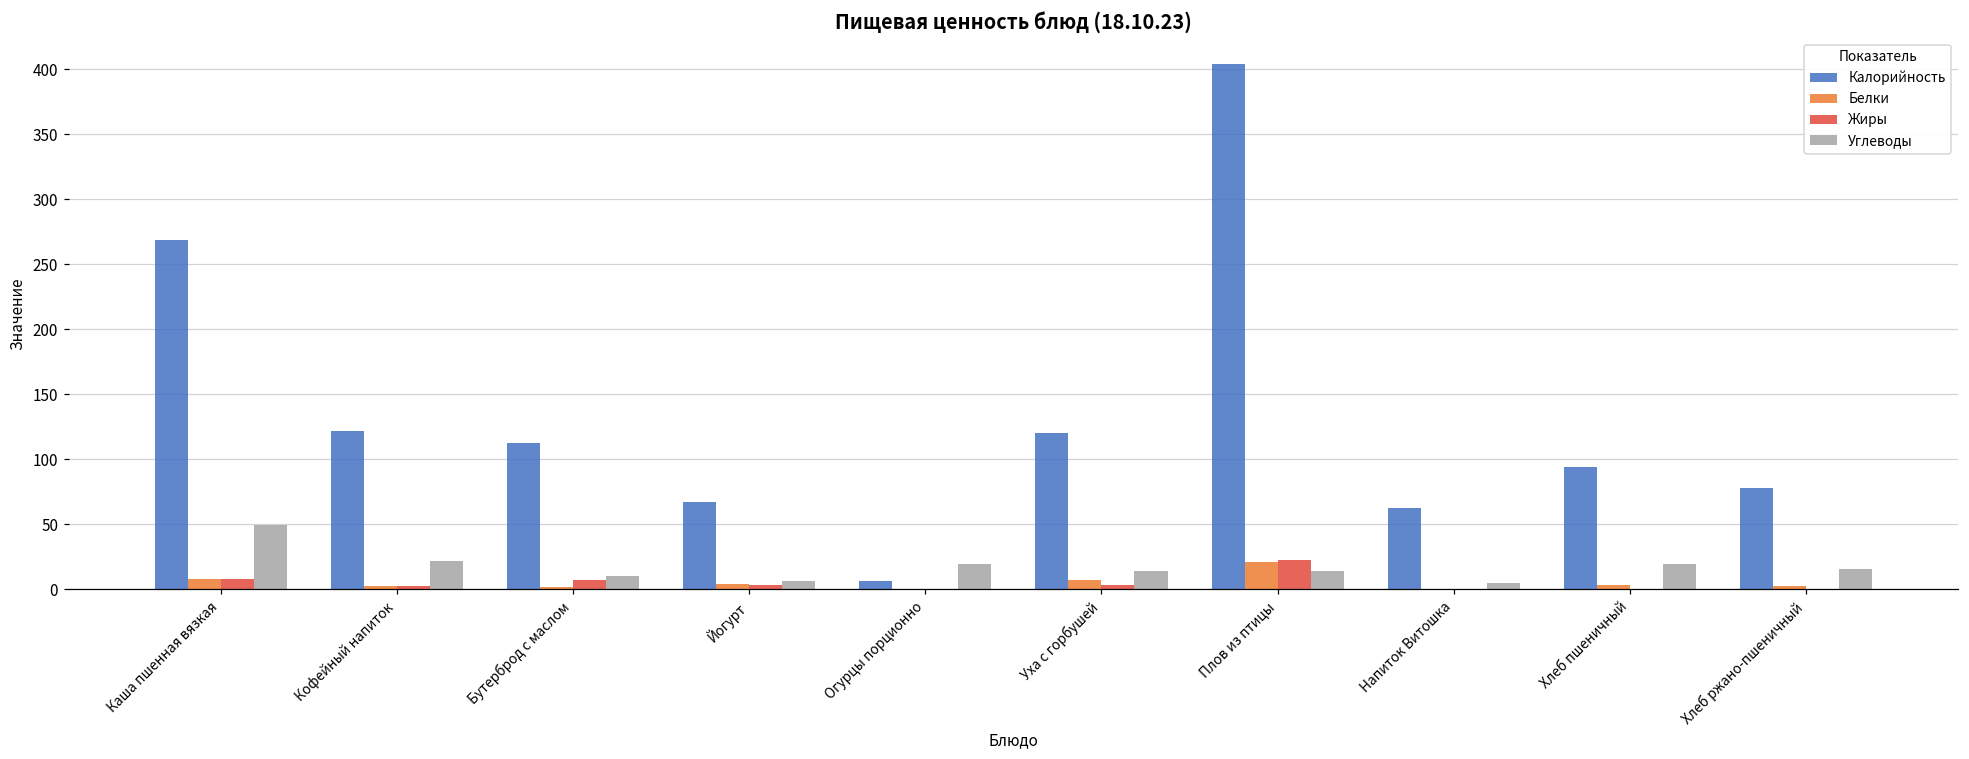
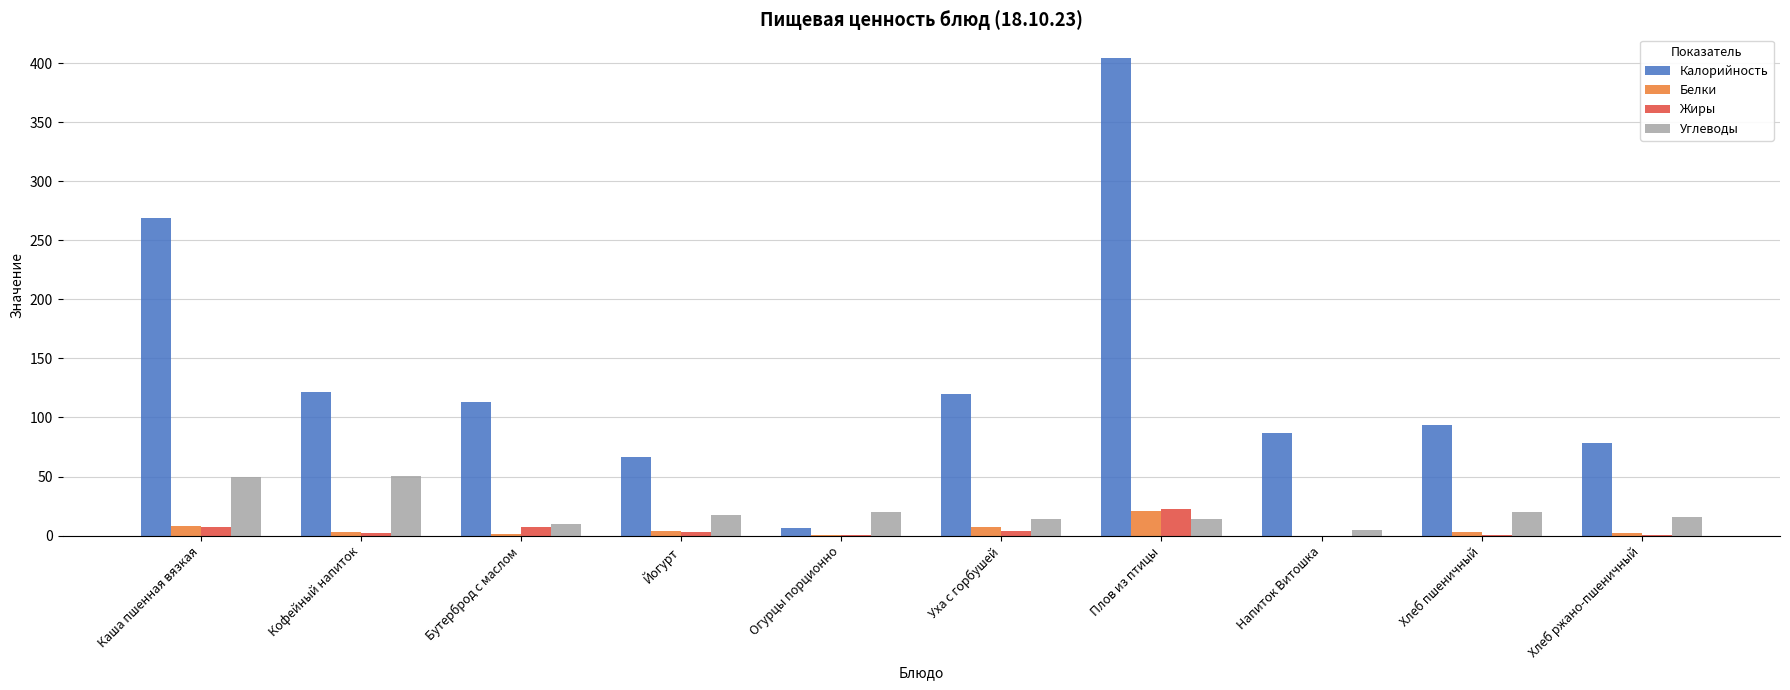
Углеводы, Кофейный напиток: 22 -> 50
Углеводы, Йогурт: 6 -> 17
Калорийность, Напиток Витошка: 62 -> 87
